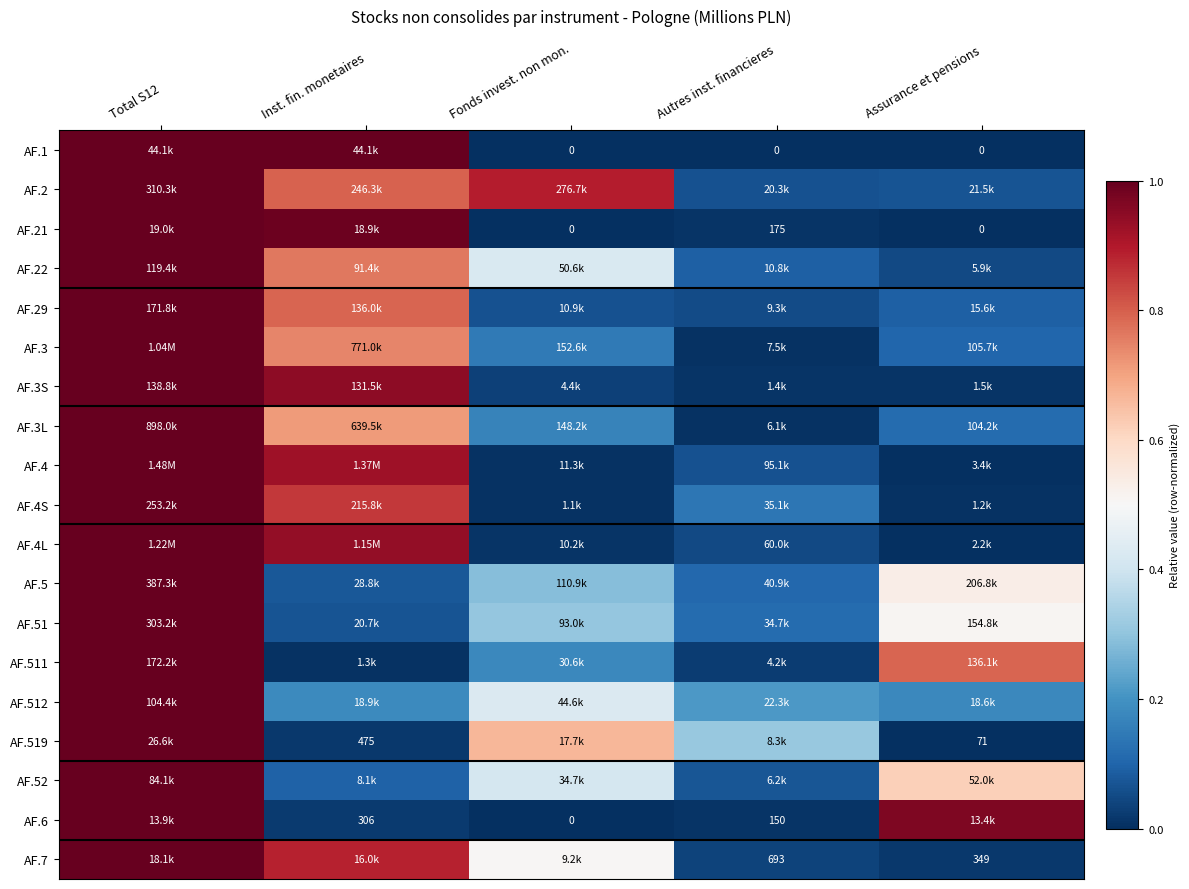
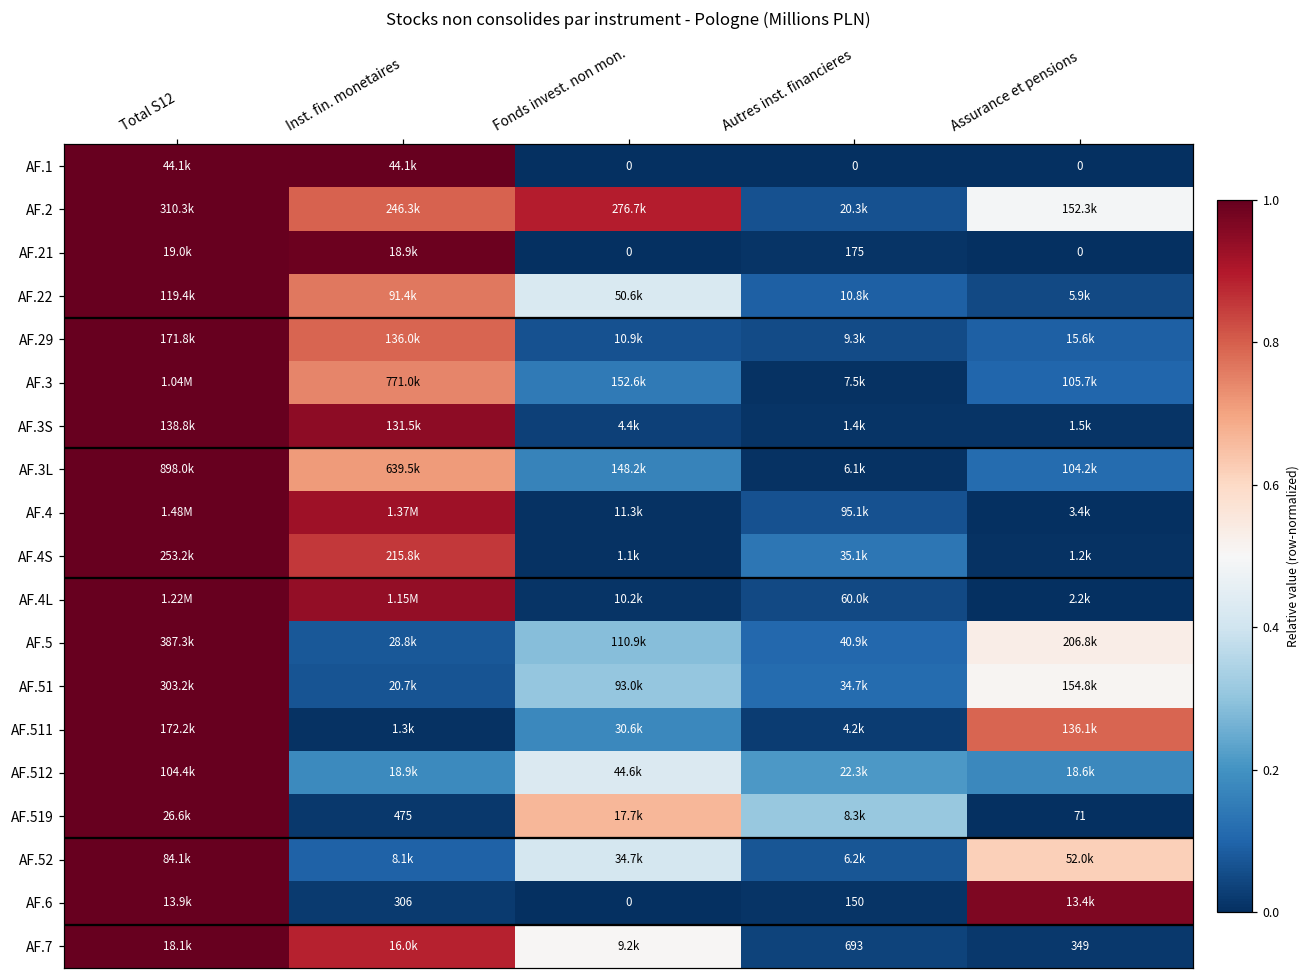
AF.2, Assurance et pensions: 21.5k -> 152.3k
